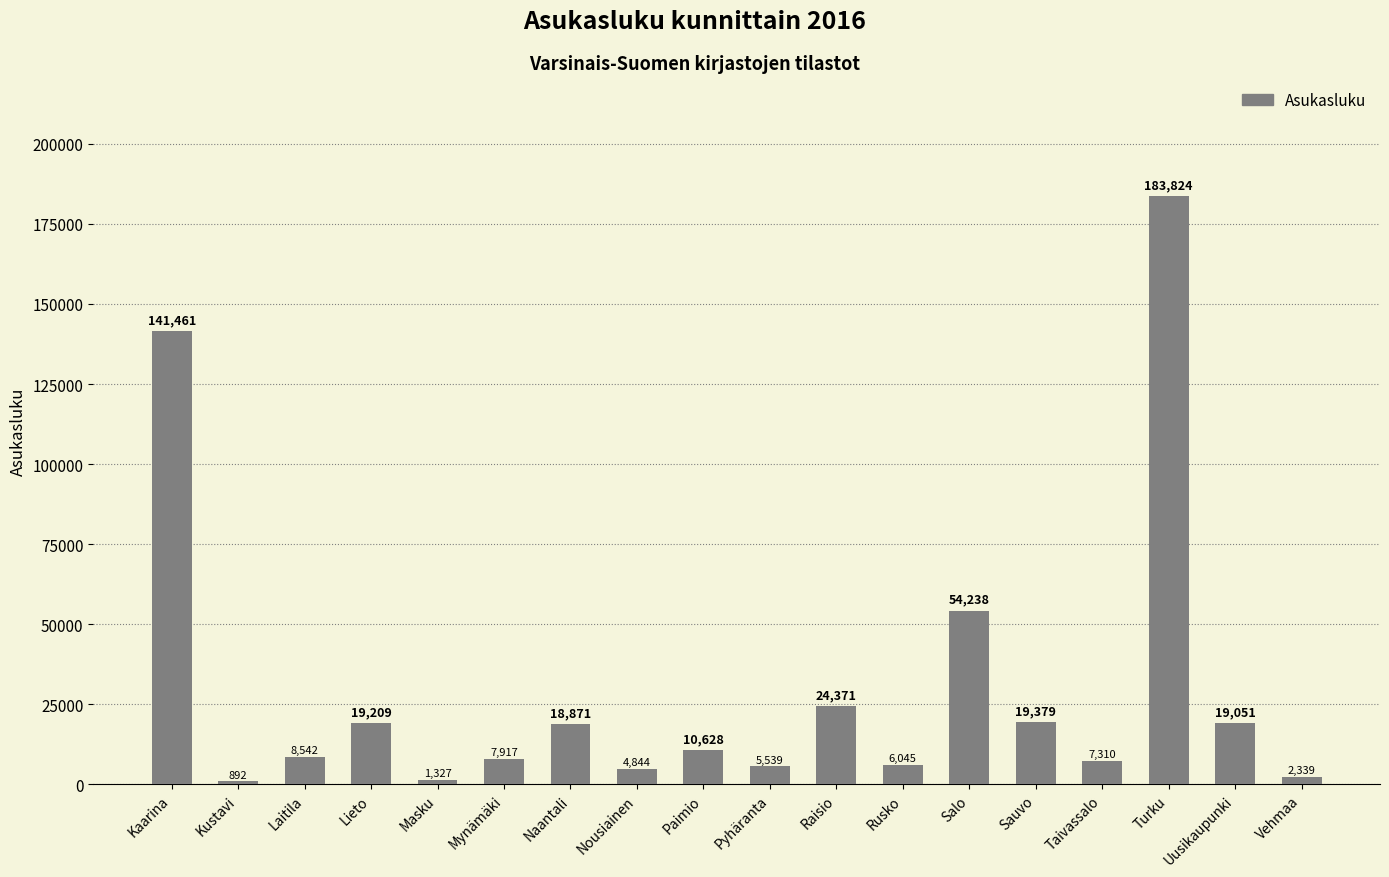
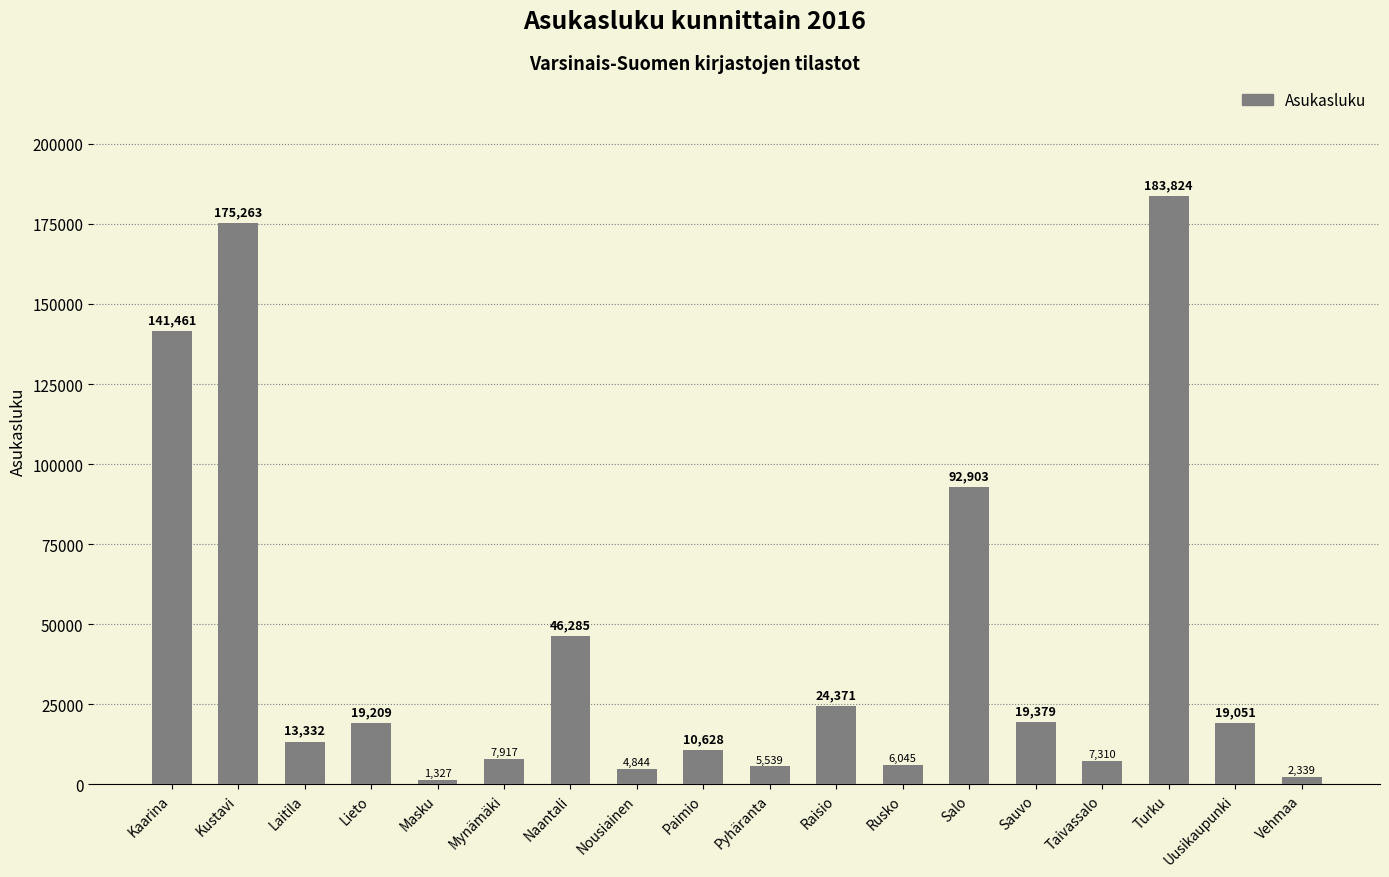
Kustavi: 892 -> 175,263
Laitila: 8,542 -> 13,332
Naantali: 18,871 -> 46,285
Salo: 54,238 -> 92,903
